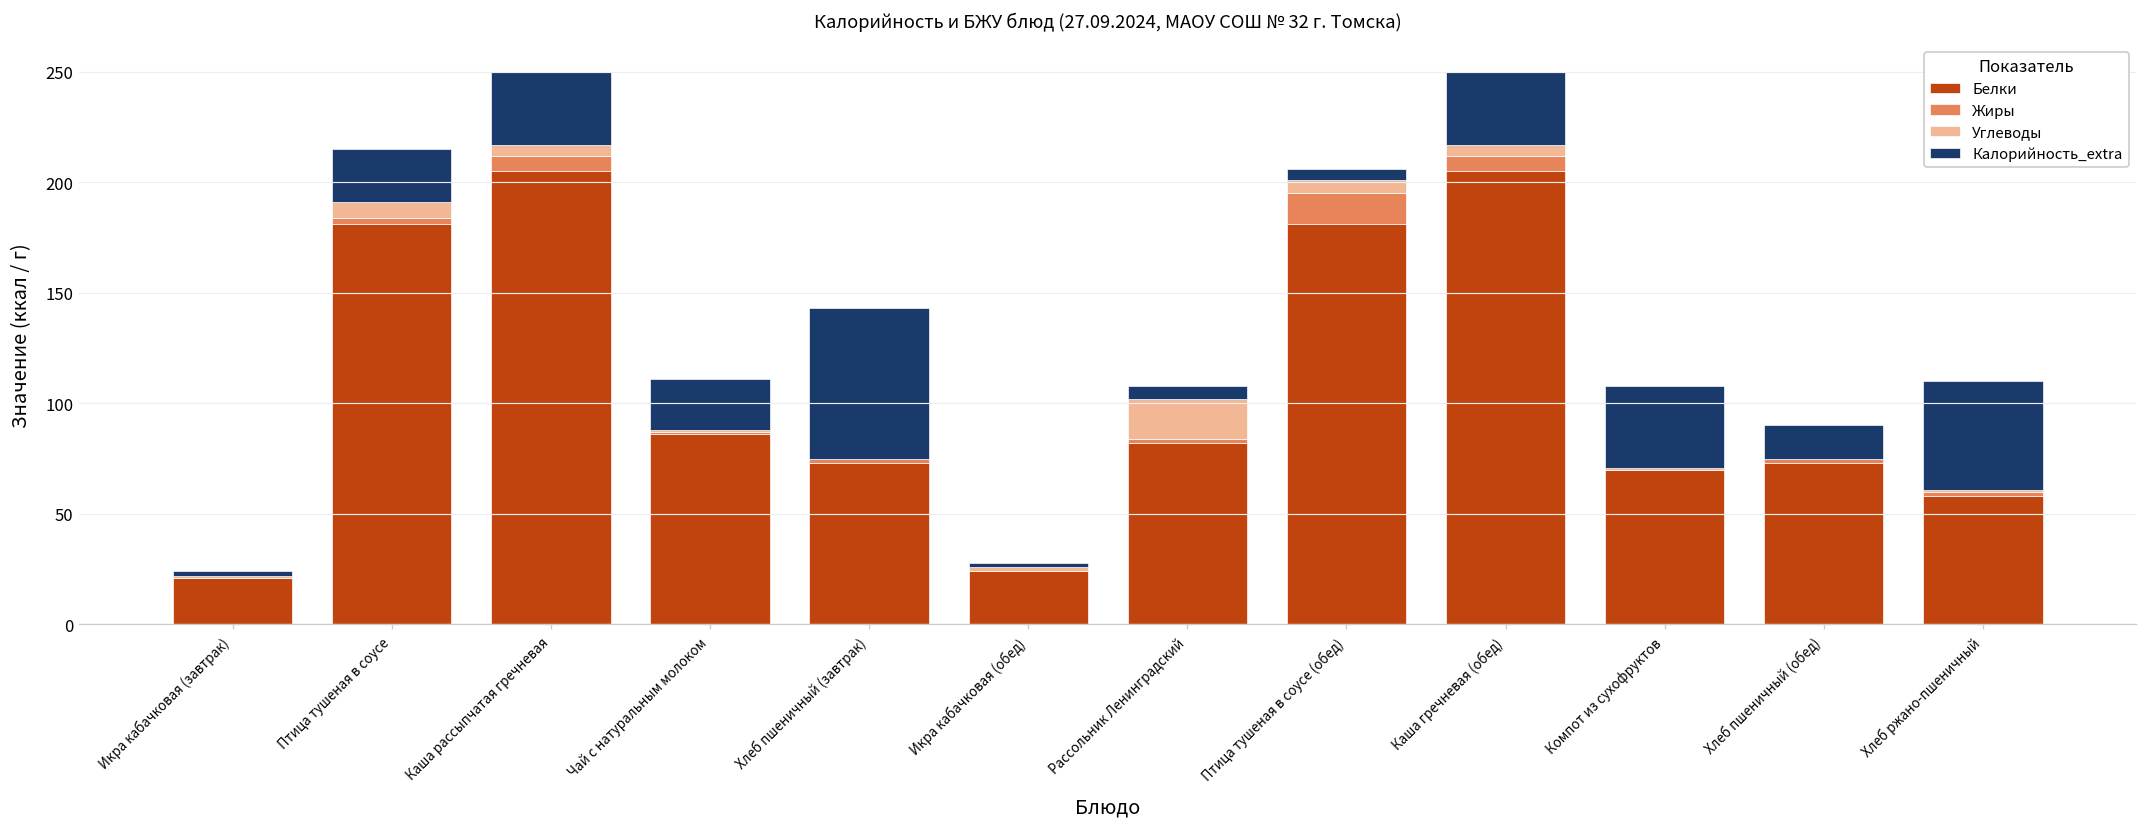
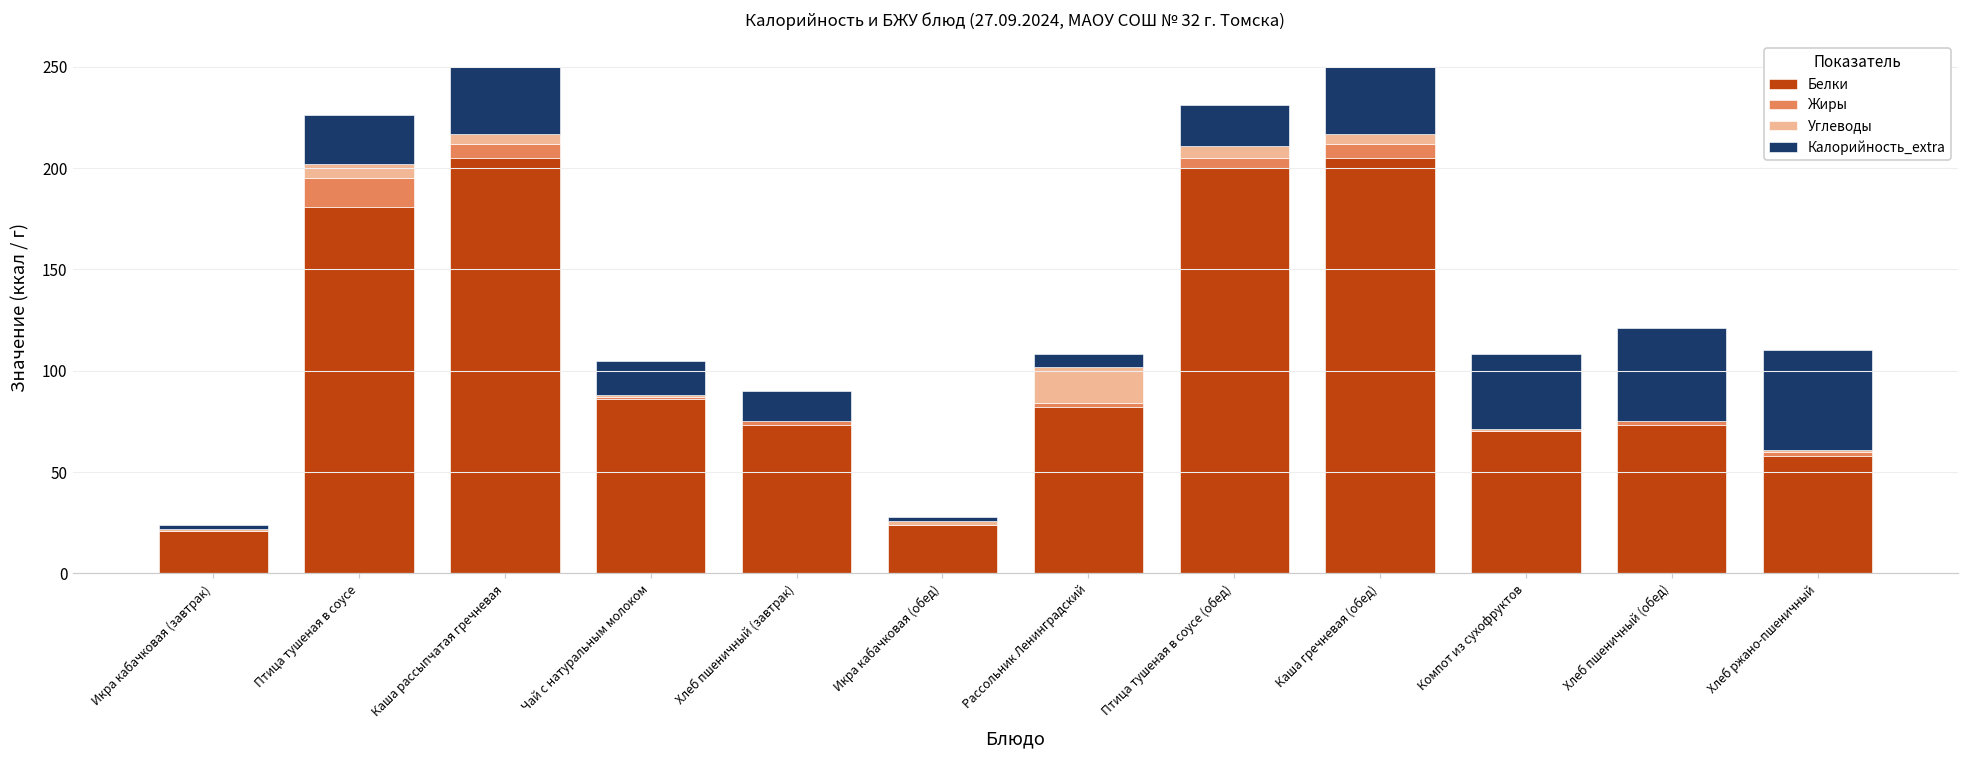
Жиры, Птица тушеная в соусе: 3 -> 14
Калорийность_extra, Чай с натуральным молоком: 23 -> 17
Калорийность_extra, Хлеб пшеничный (завтрак): 68 -> 15
Белки, Птица тушеная в соусе (обед): 181 -> 200
Жиры, Птица тушеная в соусе (обед): 14 -> 5
Калорийность_extra, Птица тушеная в соусе (обед): 5 -> 20
Калорийность_extra, Хлеб пшеничный (обед): 15 -> 46
